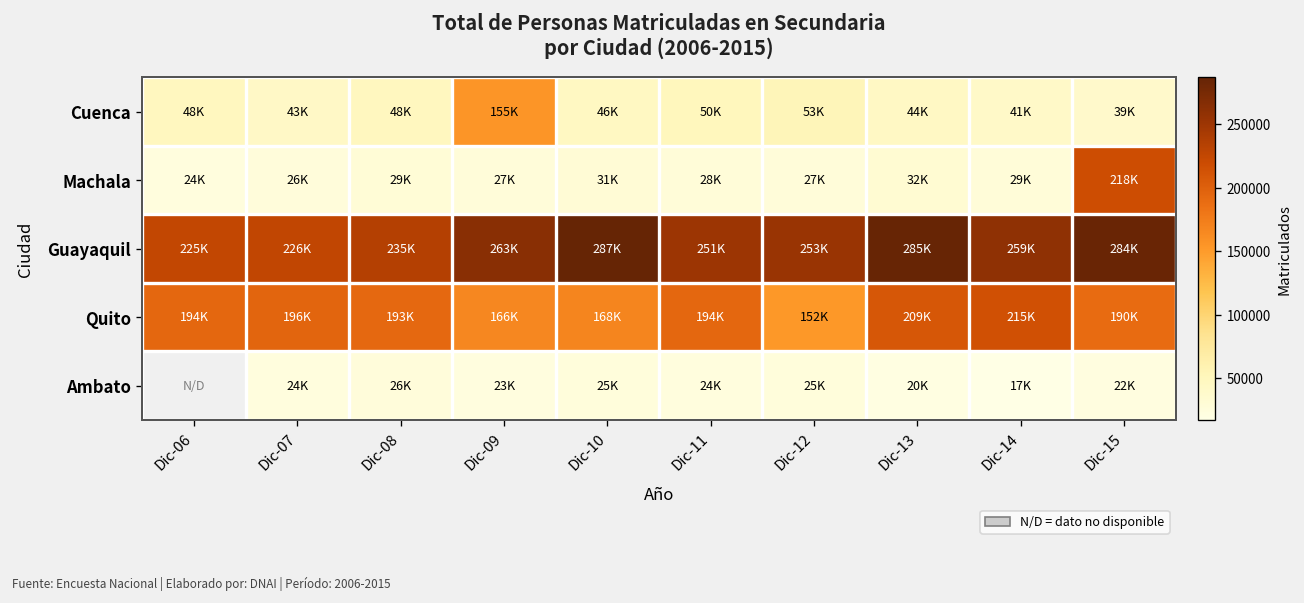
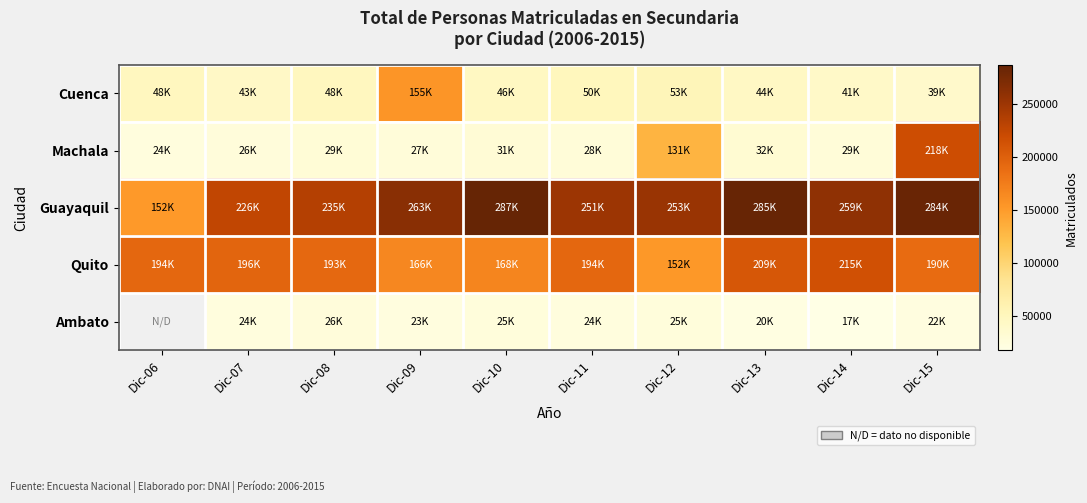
Machala, Dic-12: 27K -> 131K
Guayaquil, Dic-06: 225K -> 152K
